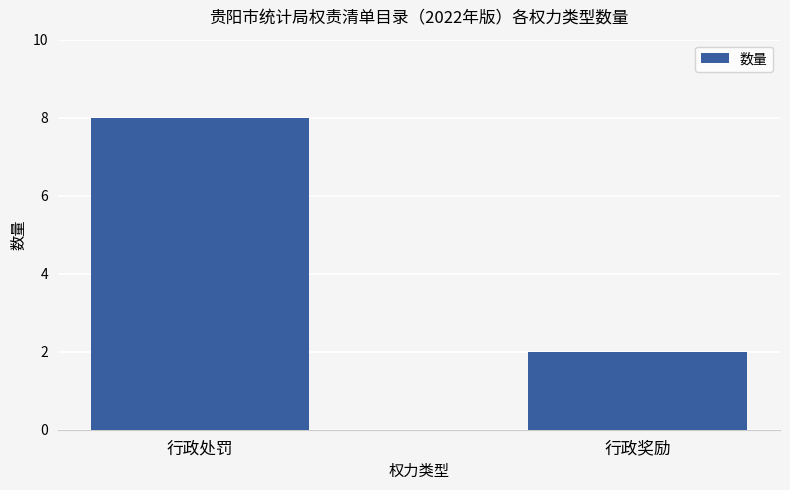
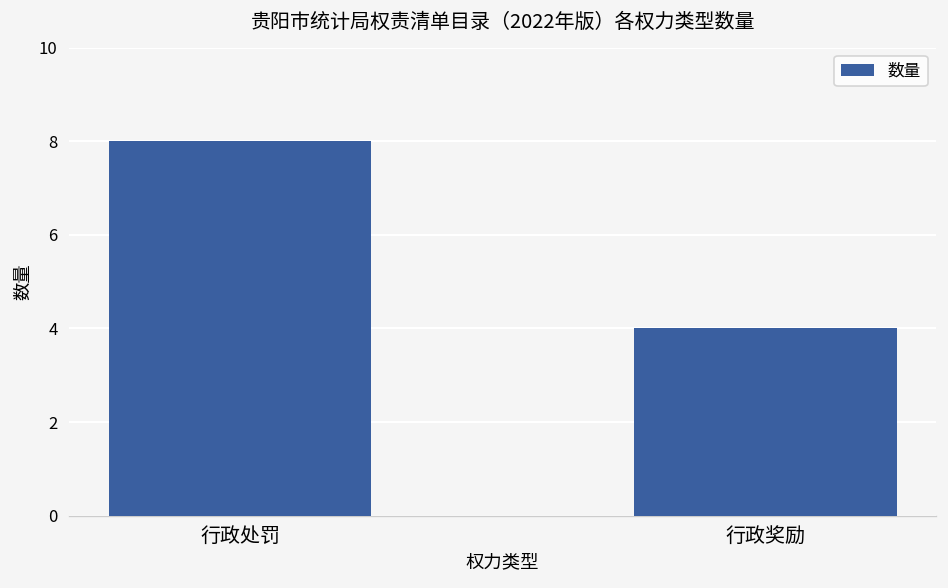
行政奖励: 2 -> 4
